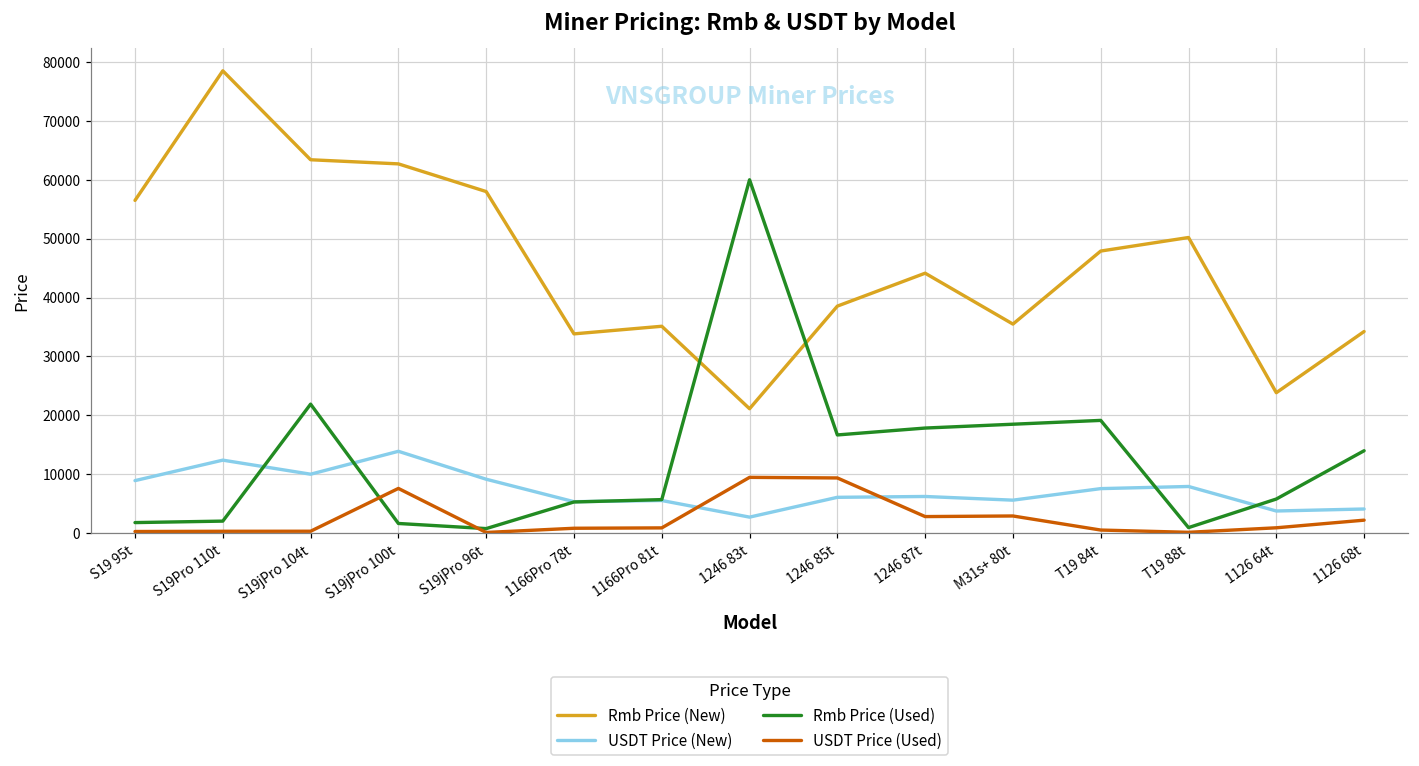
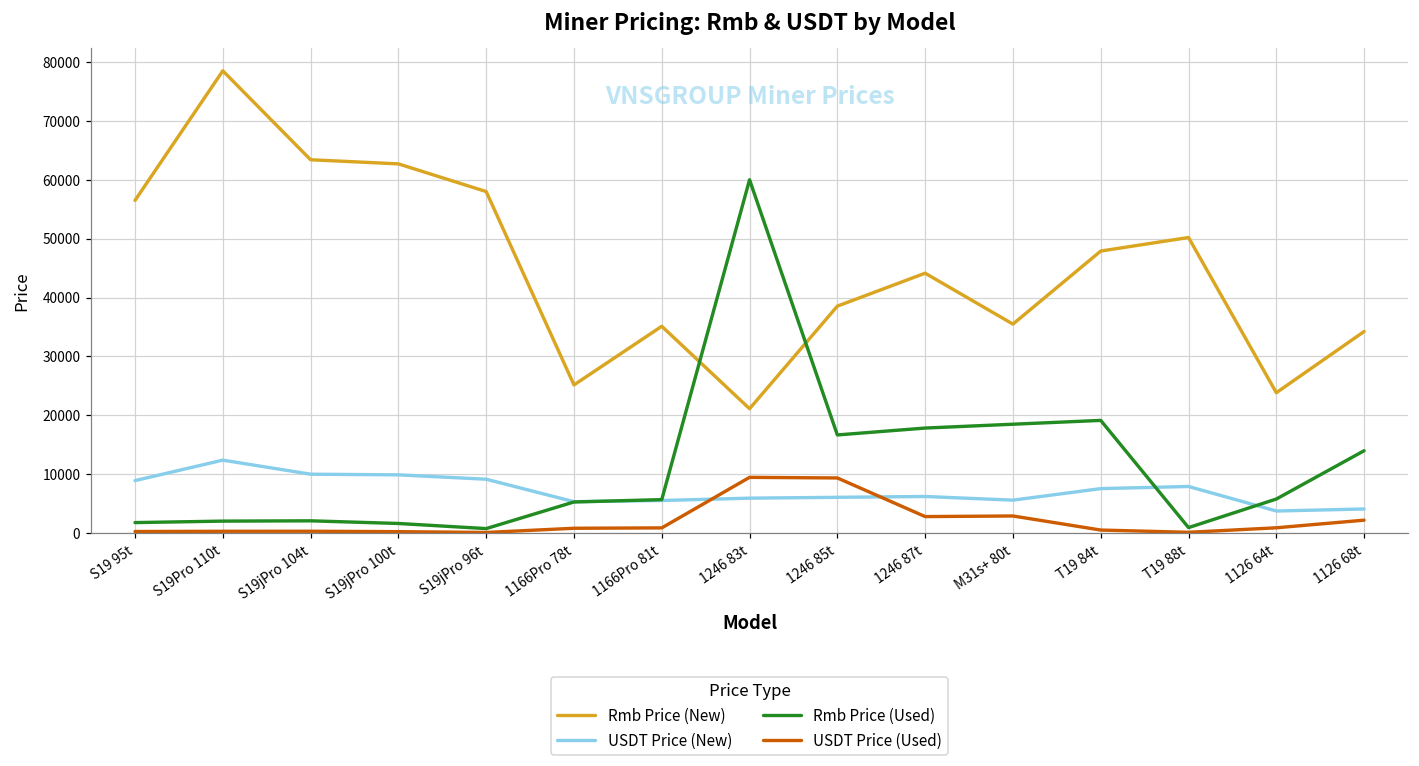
Rmb Price (Used), S19jPro 104t: 22000 -> 2000
USDT Price (New), S19jPro 100t: 14000 -> 10000
USDT Price (Used), S19jPro 100t: 8000 -> 0
Rmb Price (New), 1166Pro 78t: 34000 -> 25000
USDT Price (New), 1246 83t: 3000 -> 6000
